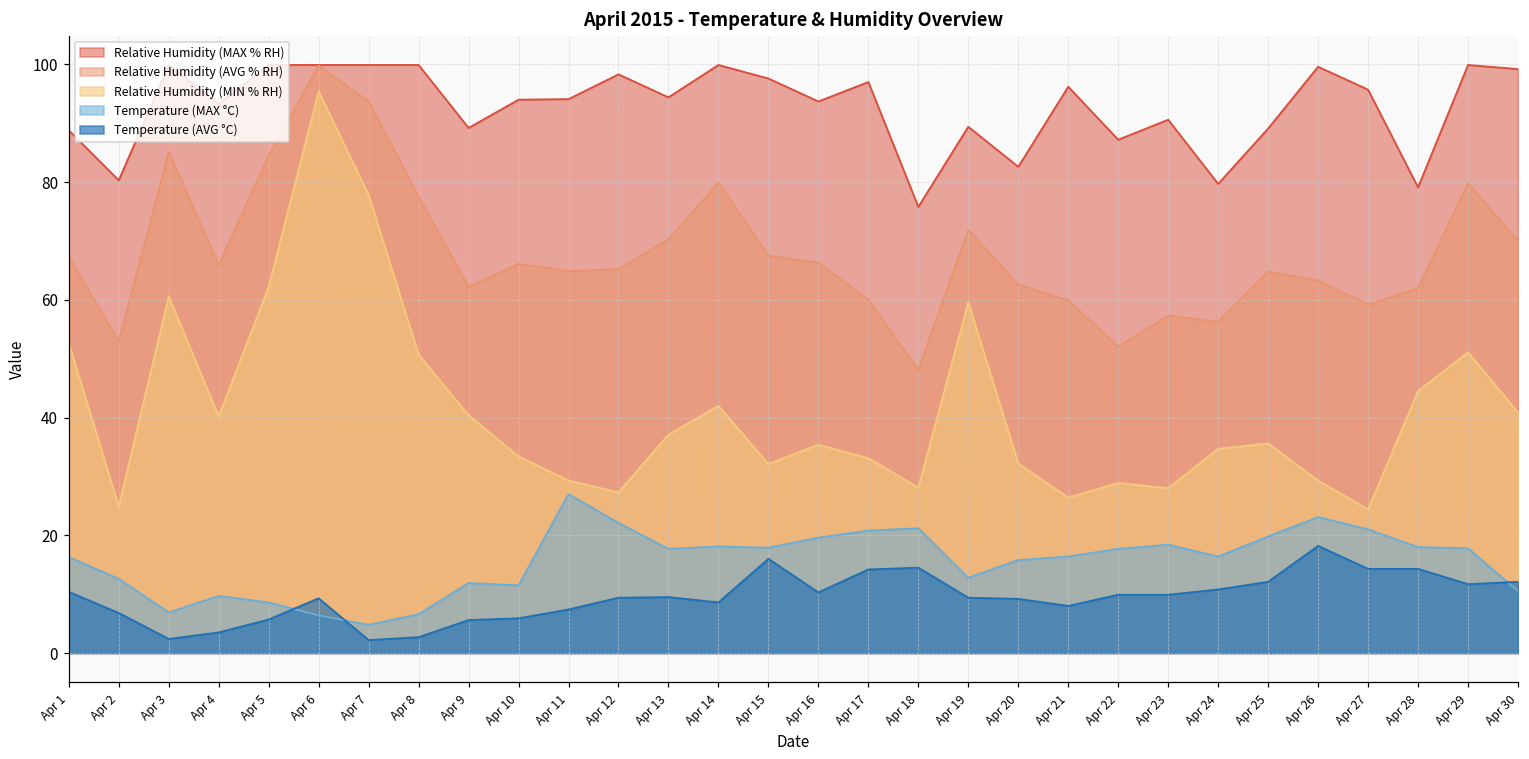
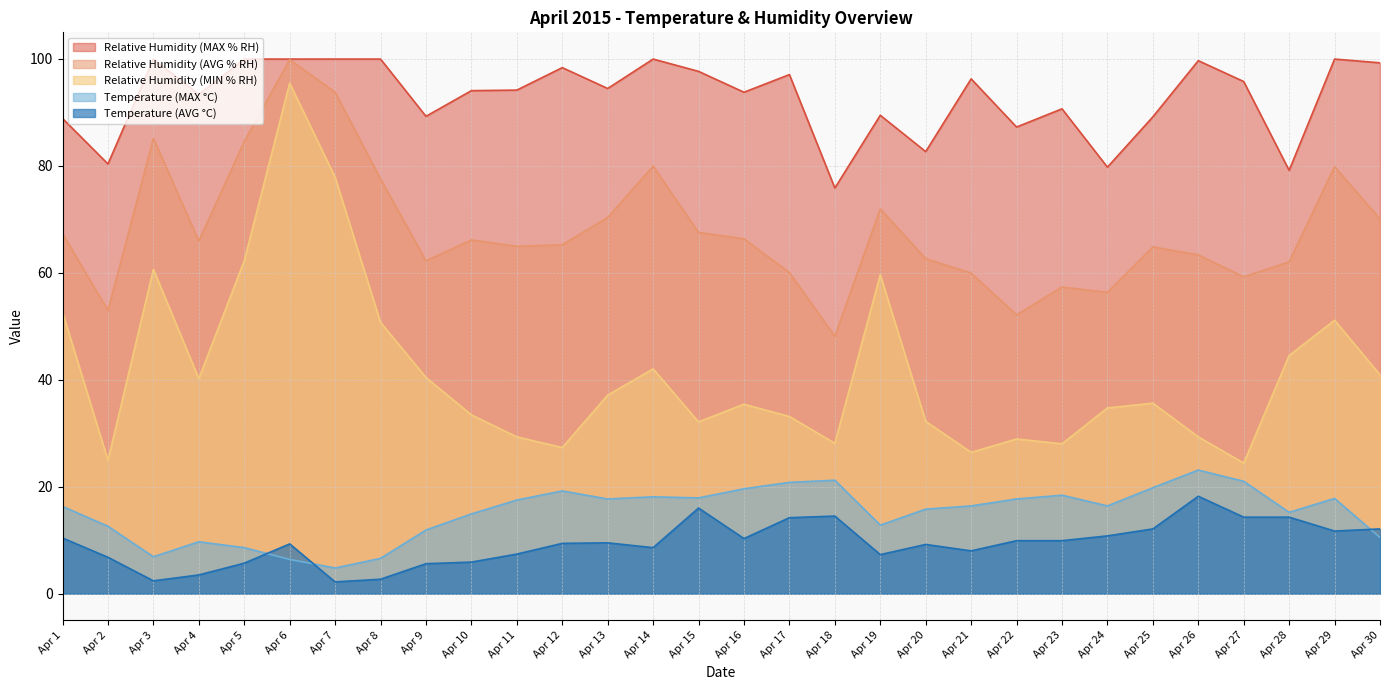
Temperature (MAX °C), Apr 10: 12 -> 15
Temperature (MAX °C), Apr 11: 27 -> 18
Temperature (MAX °C), Apr 12: 22 -> 19
Temperature (AVG °C), Apr 19: 9 -> 7
Temperature (MAX °C), Apr 28: 18 -> 15
